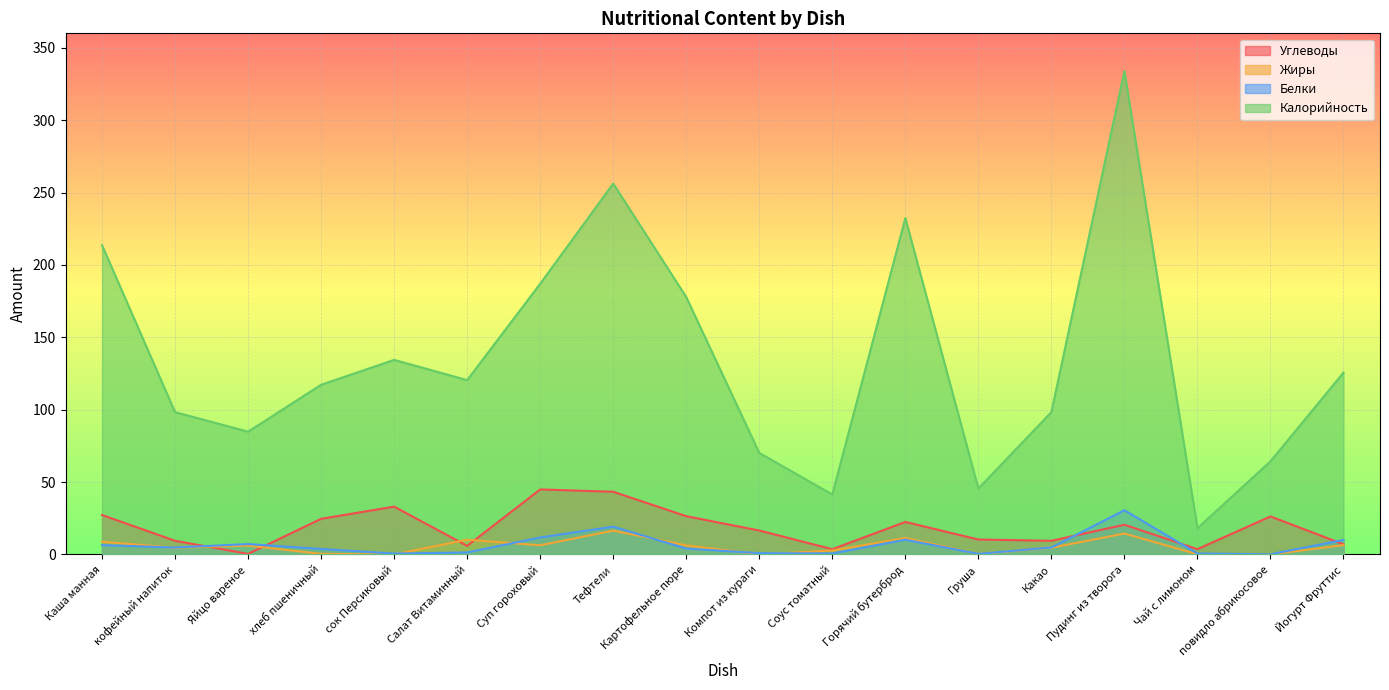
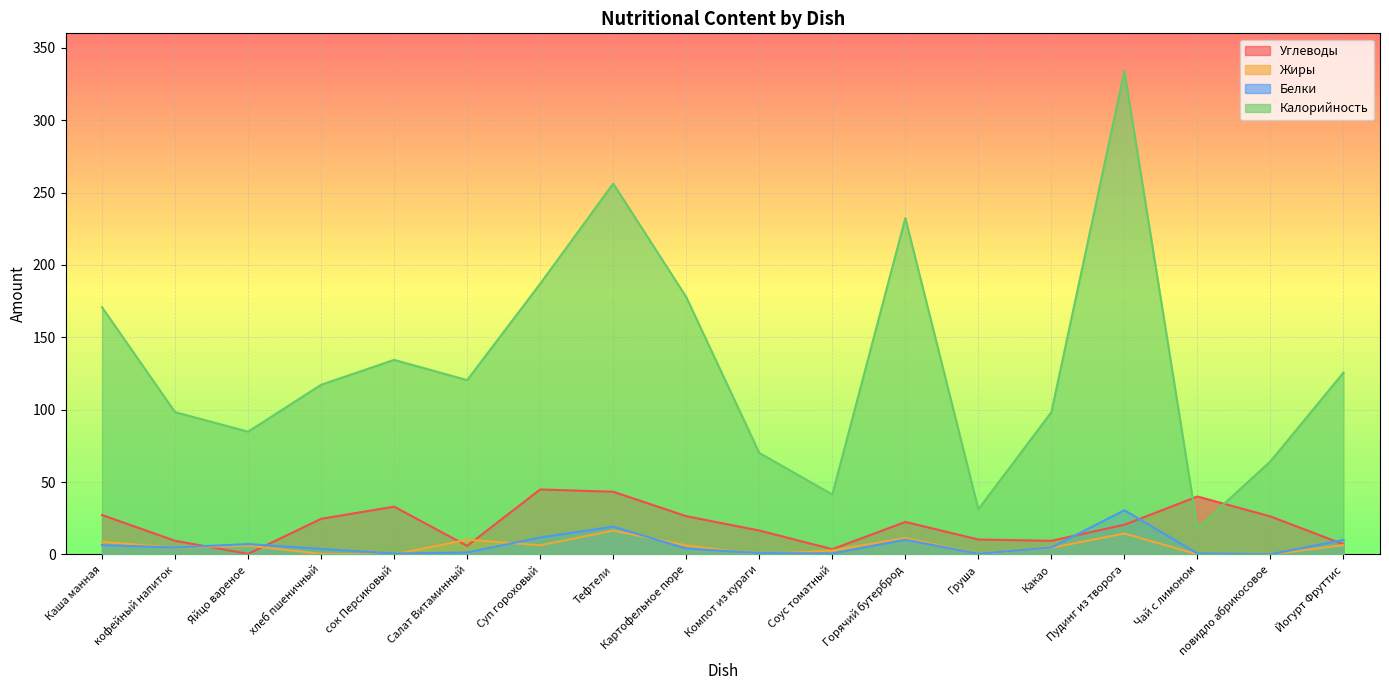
Калорийность, Каша манная: 214 -> 171
Калорийность, Груша: 46 -> 31
Углеводы, Чай с лимоном: 4 -> 40
